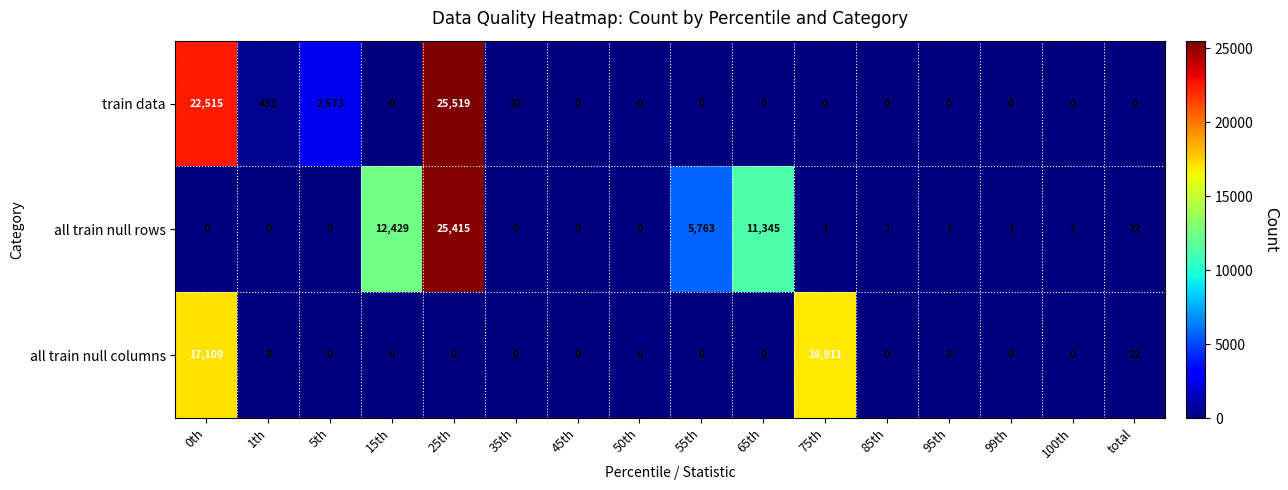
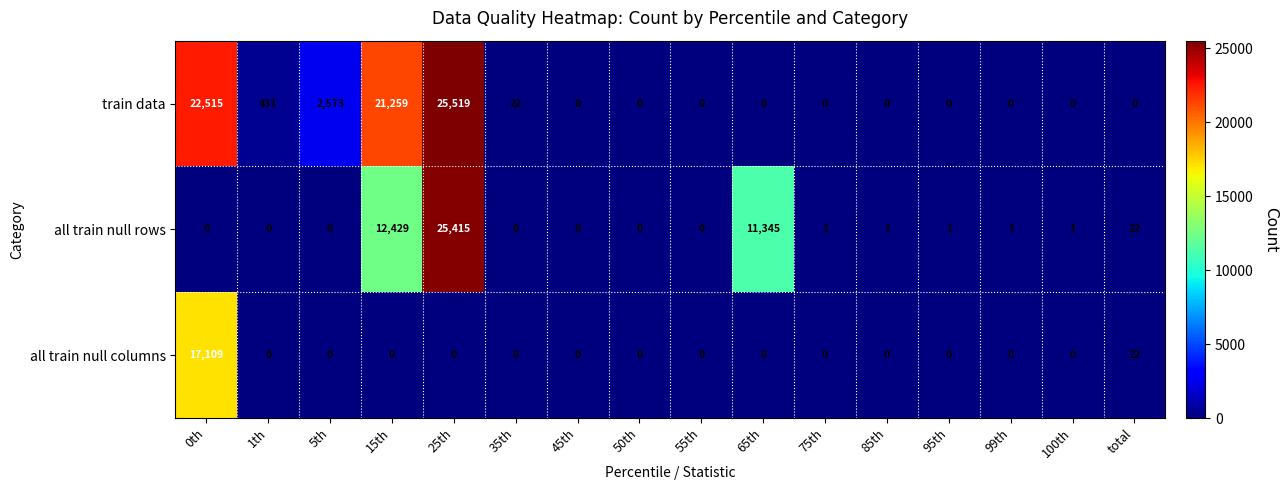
train data, 15th: 0 -> 21,259
all train null rows, 55th: 5,763 -> 0
all train null columns, 75th: 16,911 -> 0
